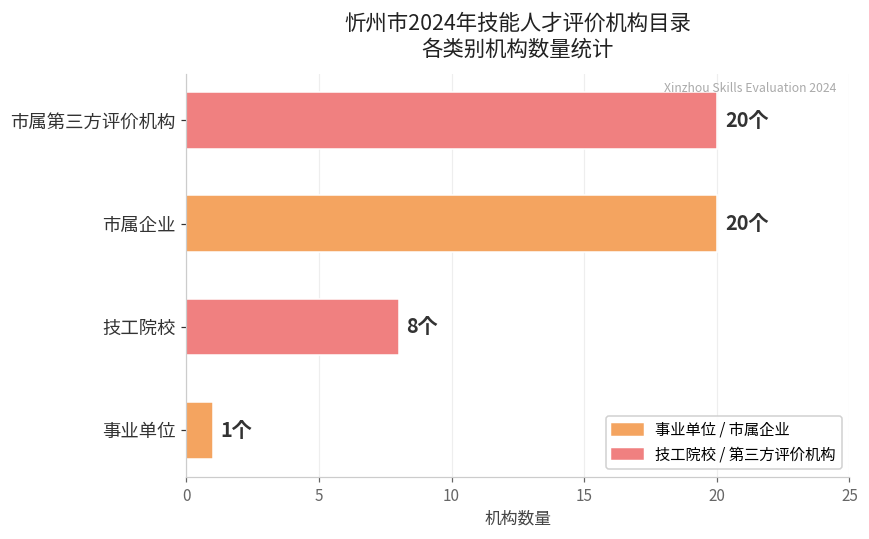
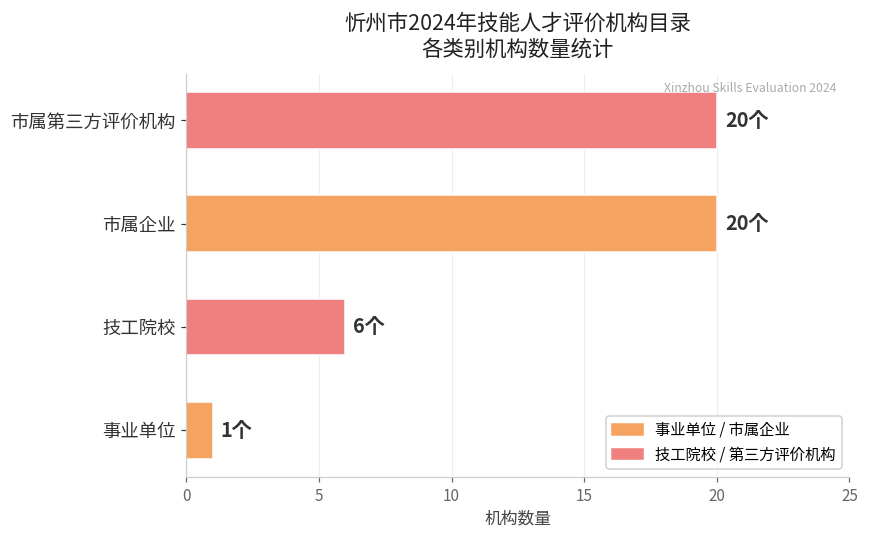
技工院校: 8个 -> 6个
